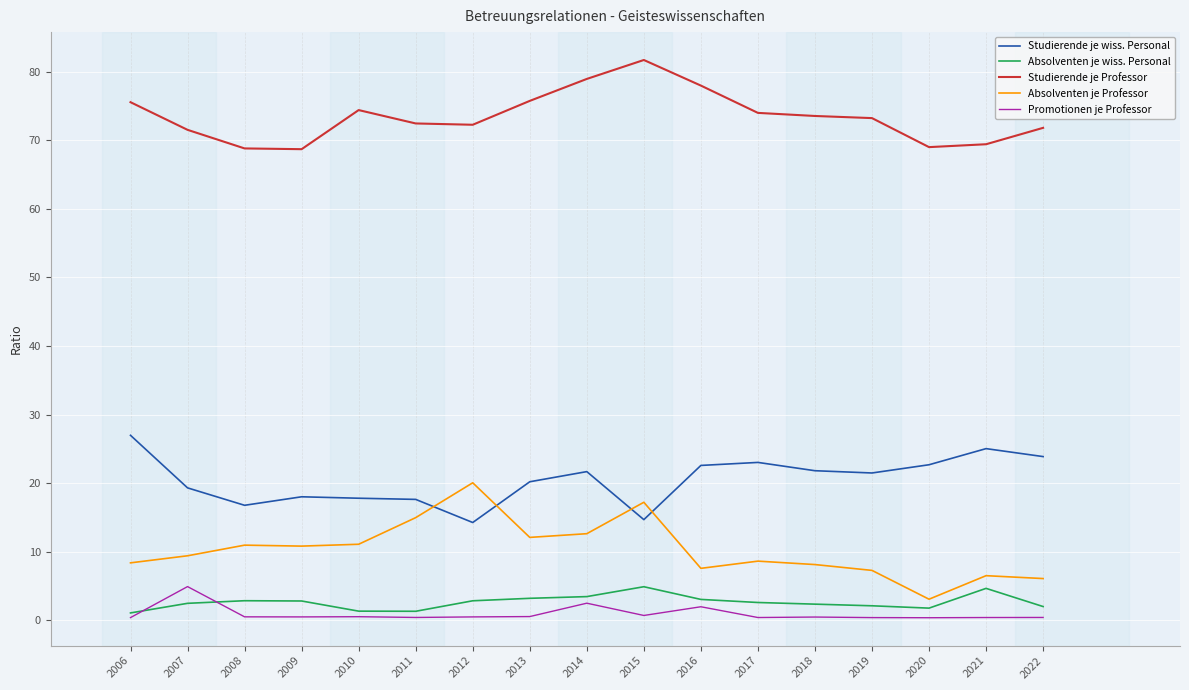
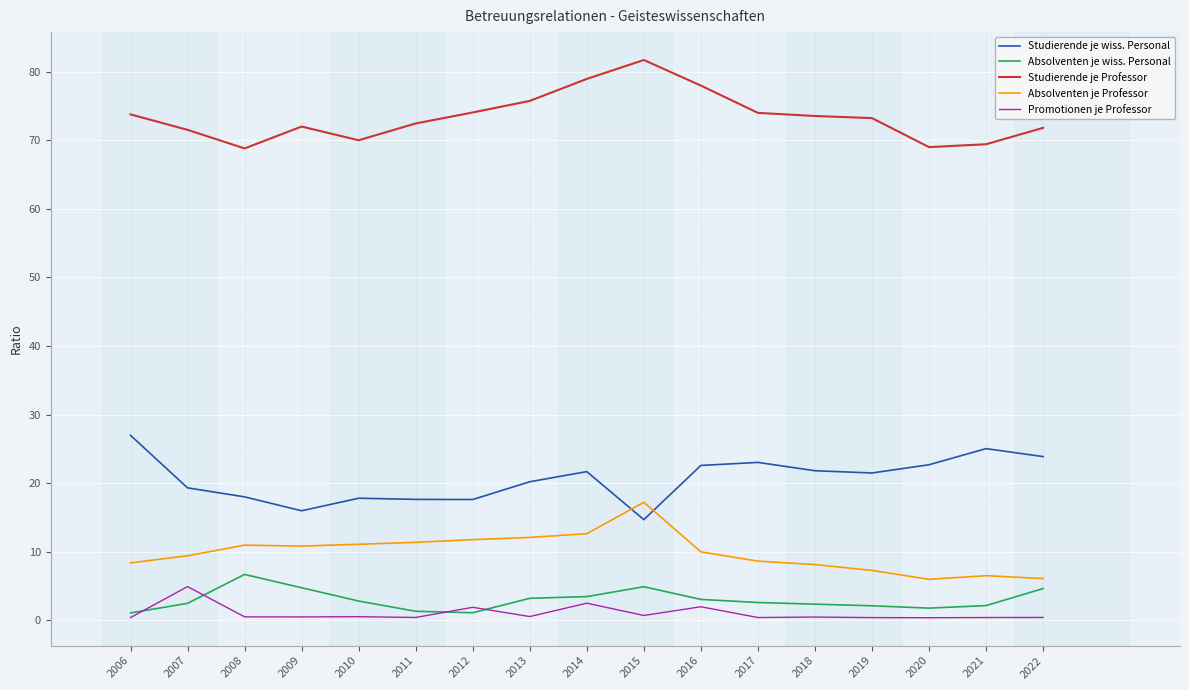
Studierende je Professor, 2006: 76 -> 74
Studierende je wiss. Personal, 2008: 17 -> 18
Absolventen je wiss. Personal, 2008: 3 -> 7
Studierende je wiss. Personal, 2009: 18 -> 16
Absolventen je wiss. Personal, 2009: 3 -> 5
Studierende je Professor, 2009: 69 -> 72
Absolventen je wiss. Personal, 2010: 1 -> 3
Studierende je Professor, 2010: 74 -> 70
Absolventen je Professor, 2011: 15 -> 11
Studierende je wiss. Personal, 2012: 14 -> 18
Absolventen je wiss. Personal, 2012: 3 -> 1
Studierende je Professor, 2012: 72 -> 74
Absolventen je Professor, 2012: 20 -> 12
Promotionen je Professor, 2012: 1 -> 2
Absolventen je Professor, 2016: 8 -> 10
Absolventen je Professor, 2020: 3 -> 6
Absolventen je wiss. Personal, 2021: 5 -> 2
Absolventen je wiss. Personal, 2022: 2 -> 5
